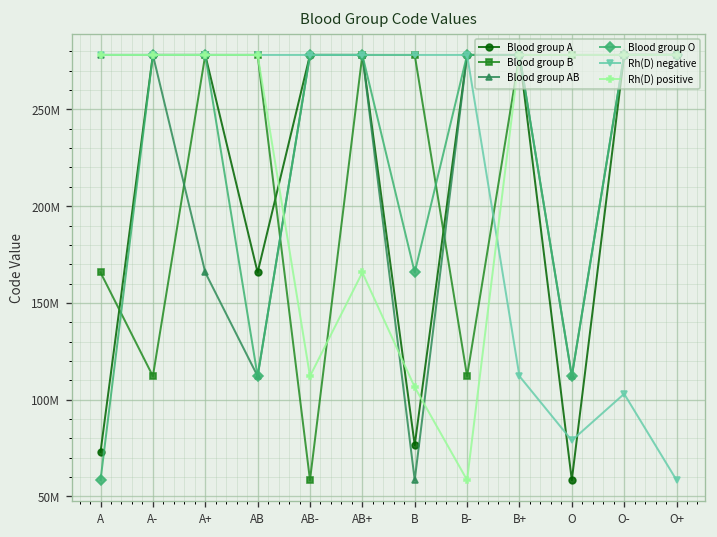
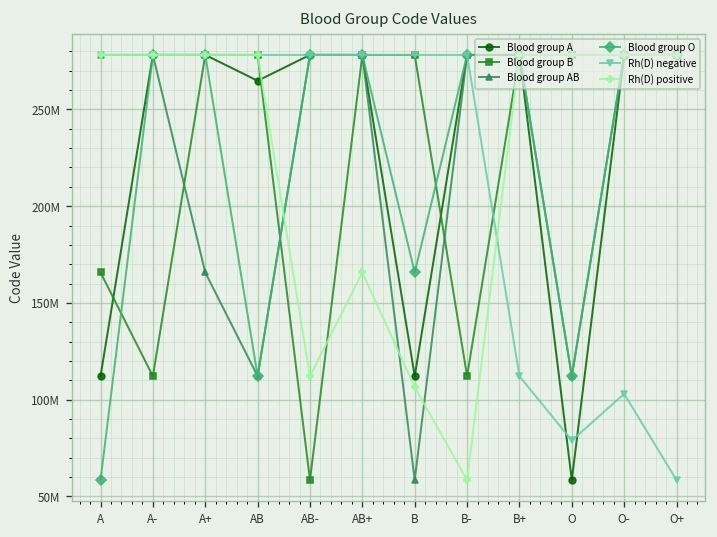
Blood group A, A: 73000000 -> 112000000
Blood group A, AB: 166000000 -> 265000000
Blood group A, B: 77000000 -> 112000000
